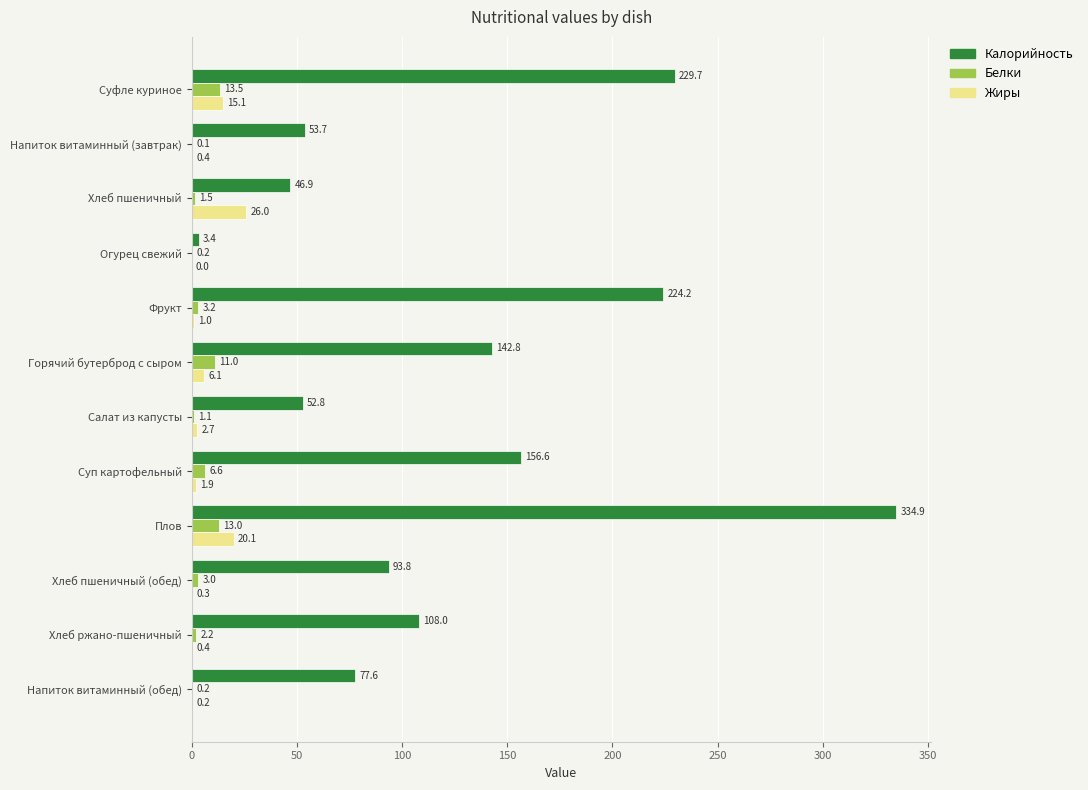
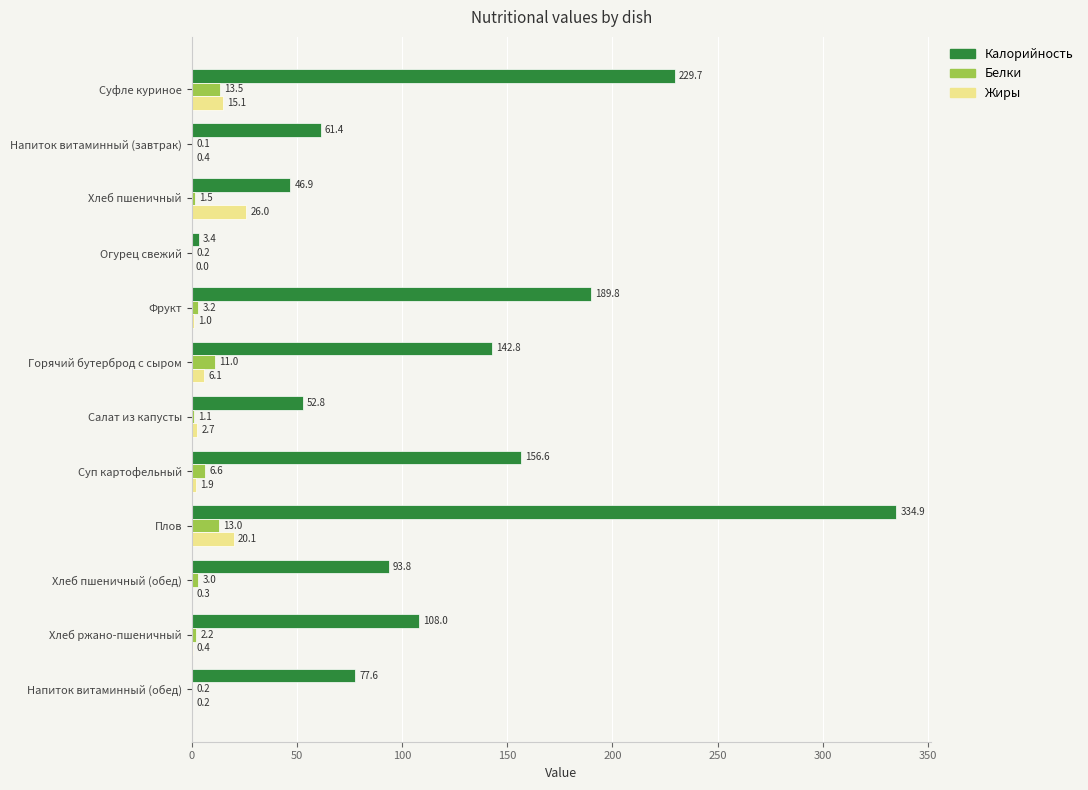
Калорийность, Напиток витаминный (завтрак): 53.7 -> 61.4
Калорийность, Фрукт: 224.2 -> 189.8
